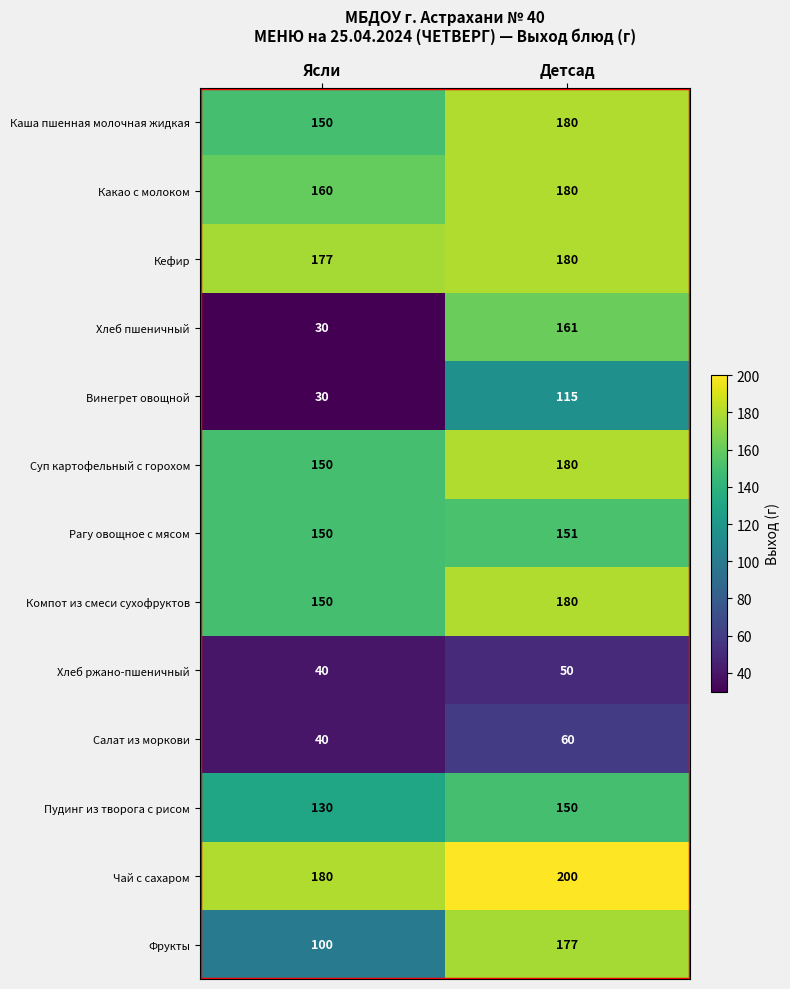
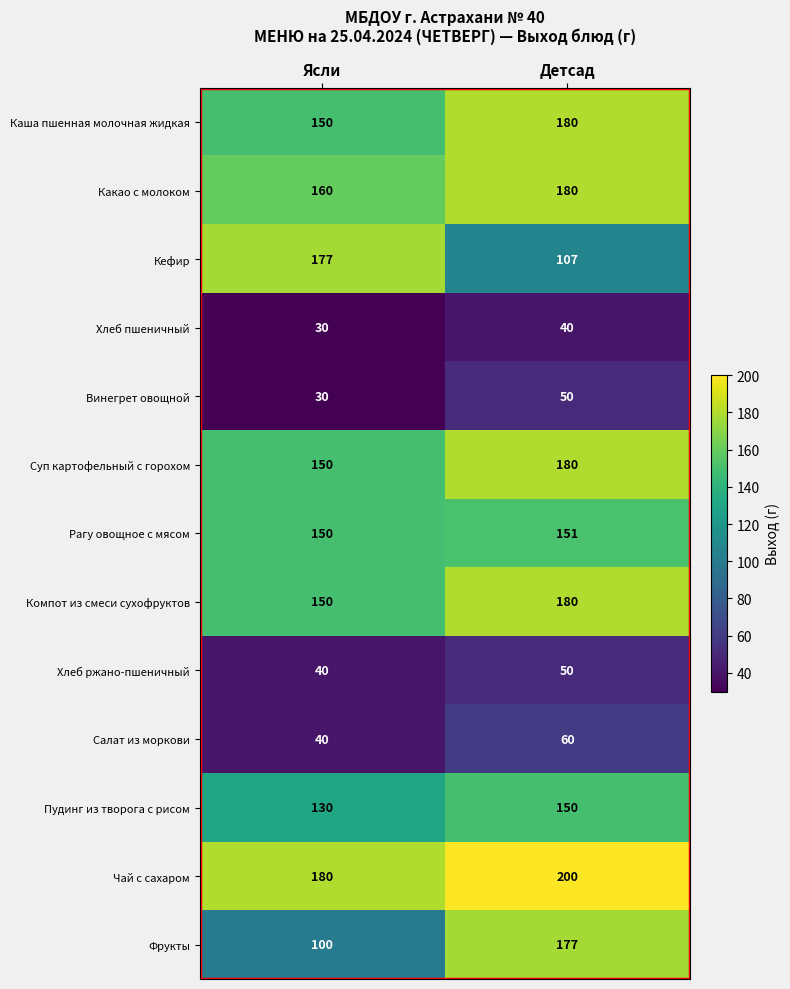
Кефир, Детсад: 180 -> 107
Хлеб пшеничный, Детсад: 161 -> 40
Винегрет овощной, Детсад: 115 -> 50
